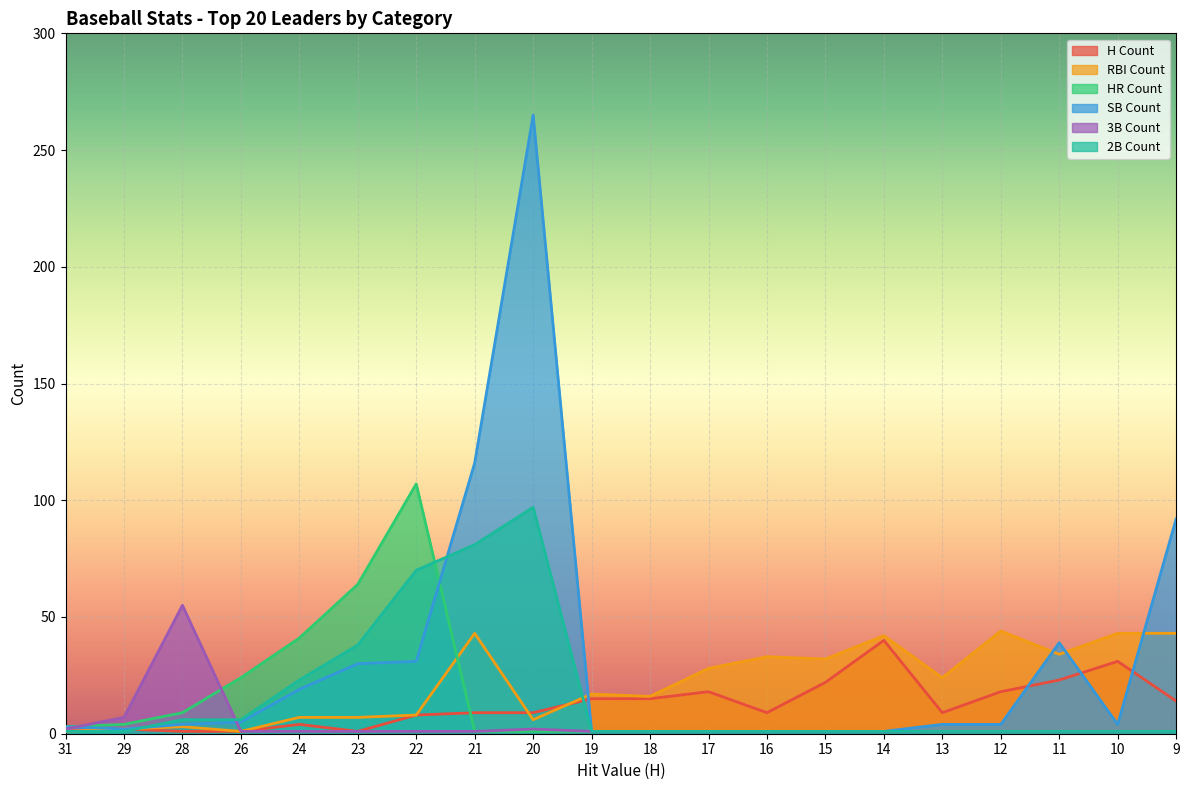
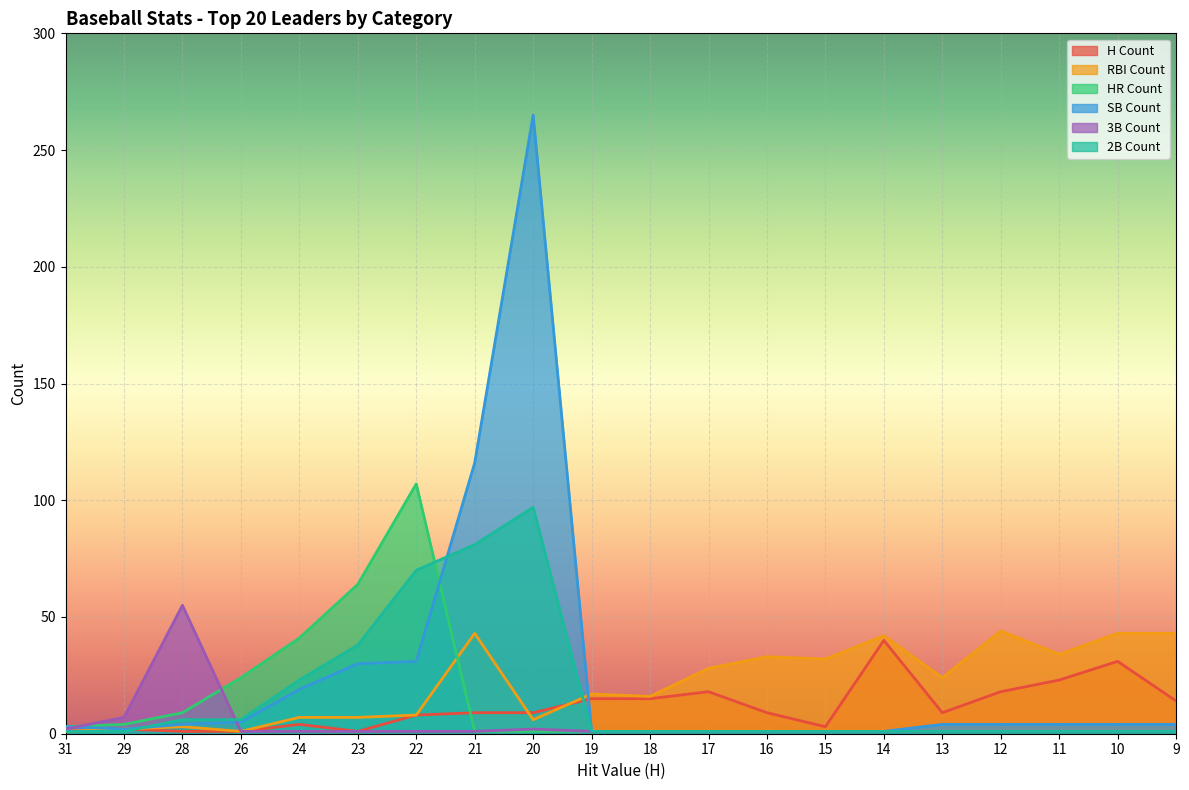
H Count, 15: 22 -> 3
SB Count, 11: 39 -> 4
SB Count, 9: 92 -> 4
